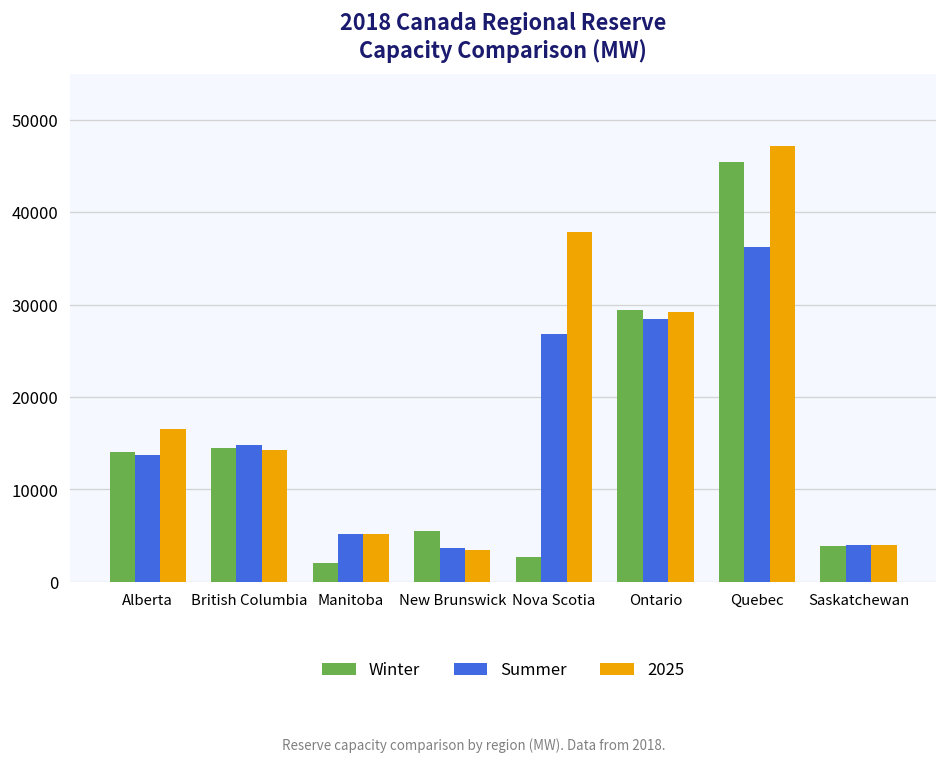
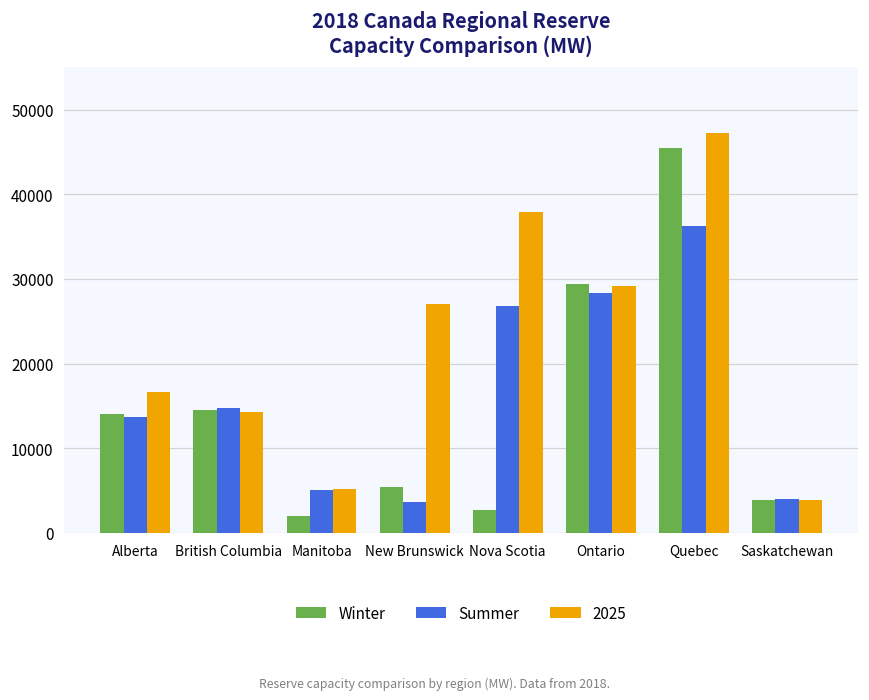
2025, New Brunswick: 3000 -> 27000
